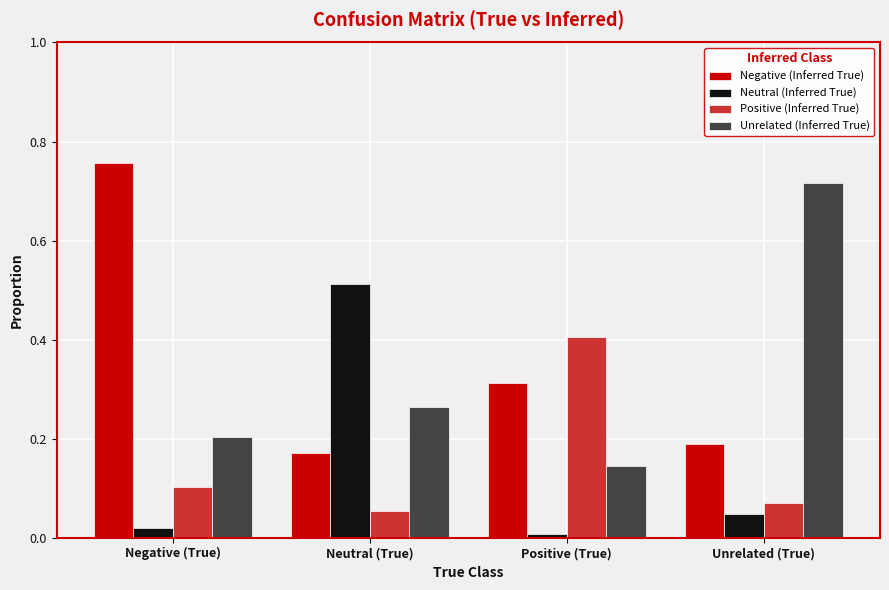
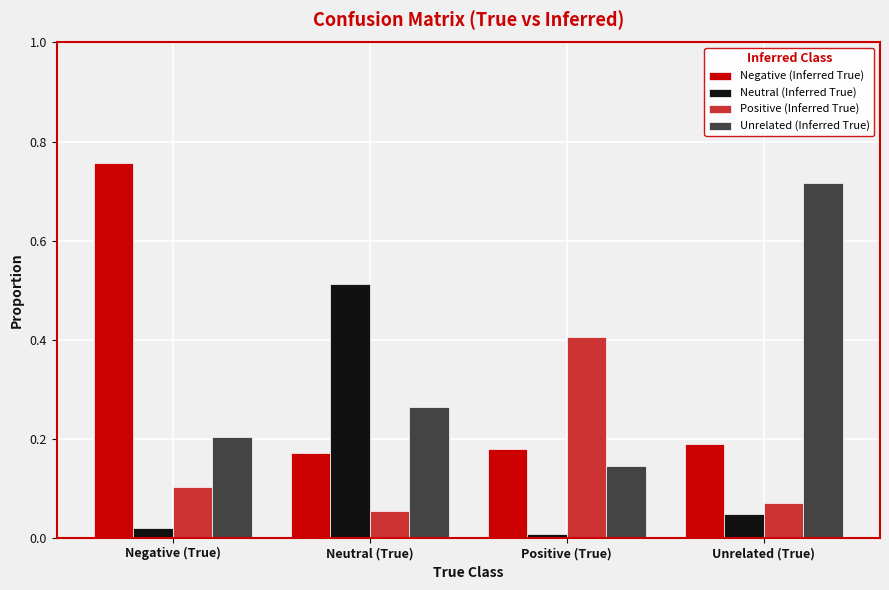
Negative (Inferred True), Positive (True): 0.31 -> 0.18
